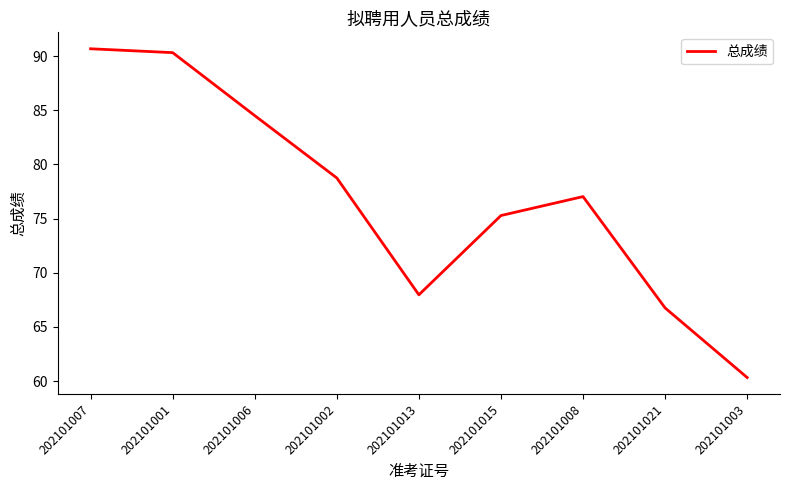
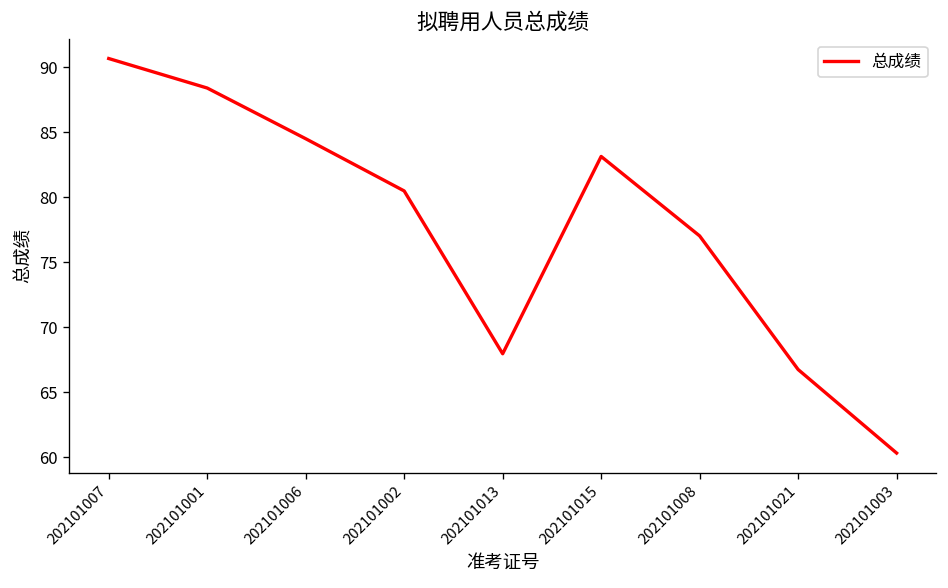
202101001: 90.3 -> 88.4
202101002: 78.7 -> 80.5
202101015: 75.3 -> 83.1
